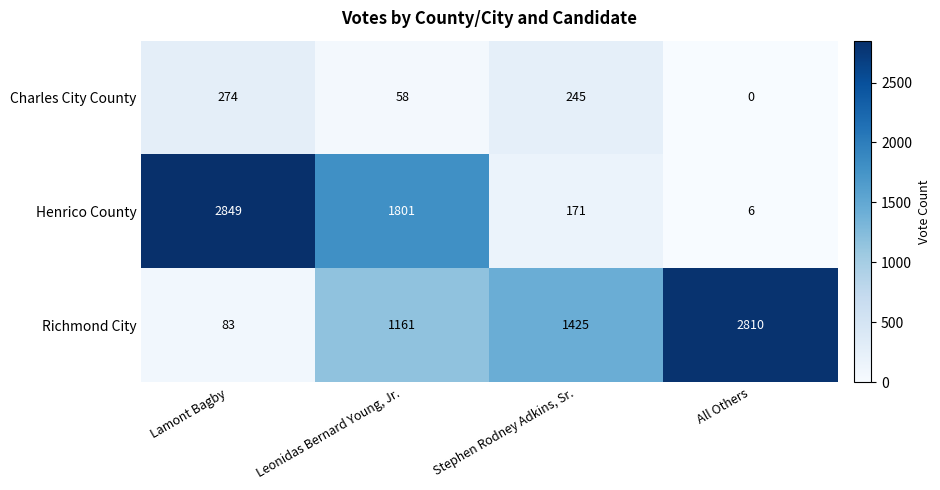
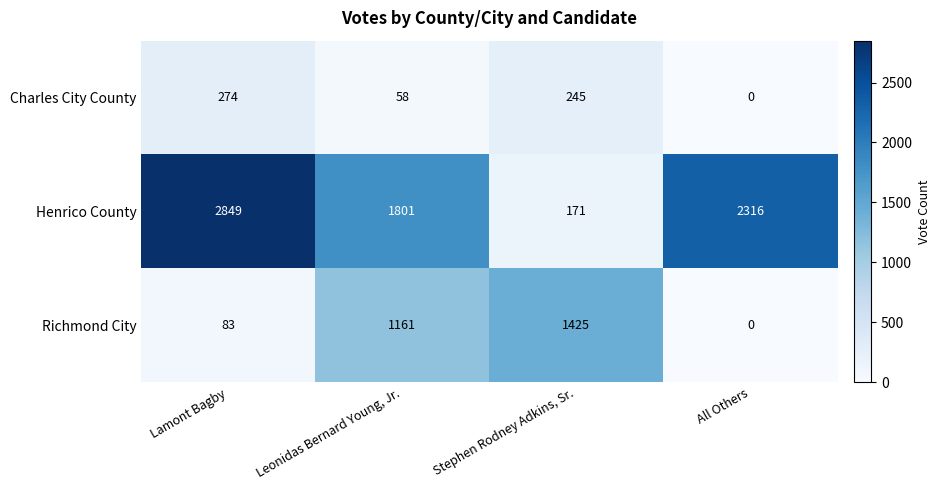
Henrico County, All Others: 6 -> 2316
Richmond City, All Others: 2810 -> 0
